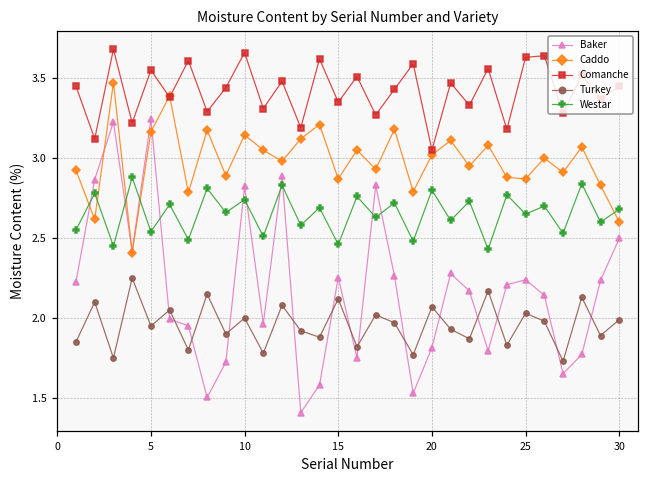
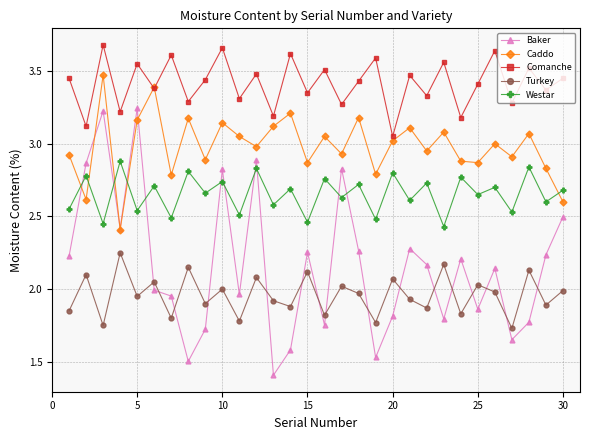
Baker, 25: 2.24 -> 1.86
Comanche, 25: 3.63 -> 3.41
